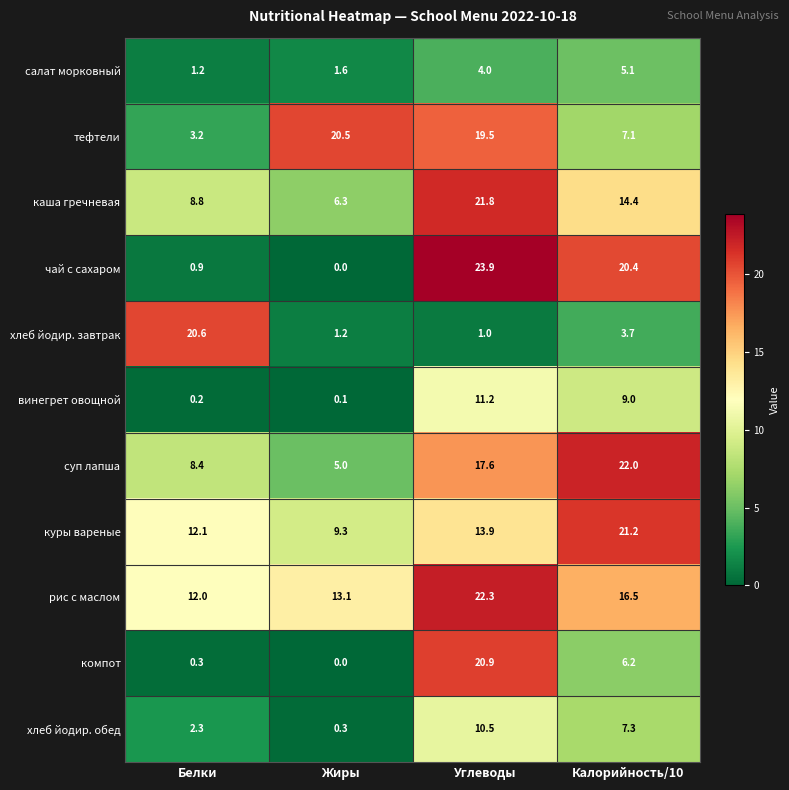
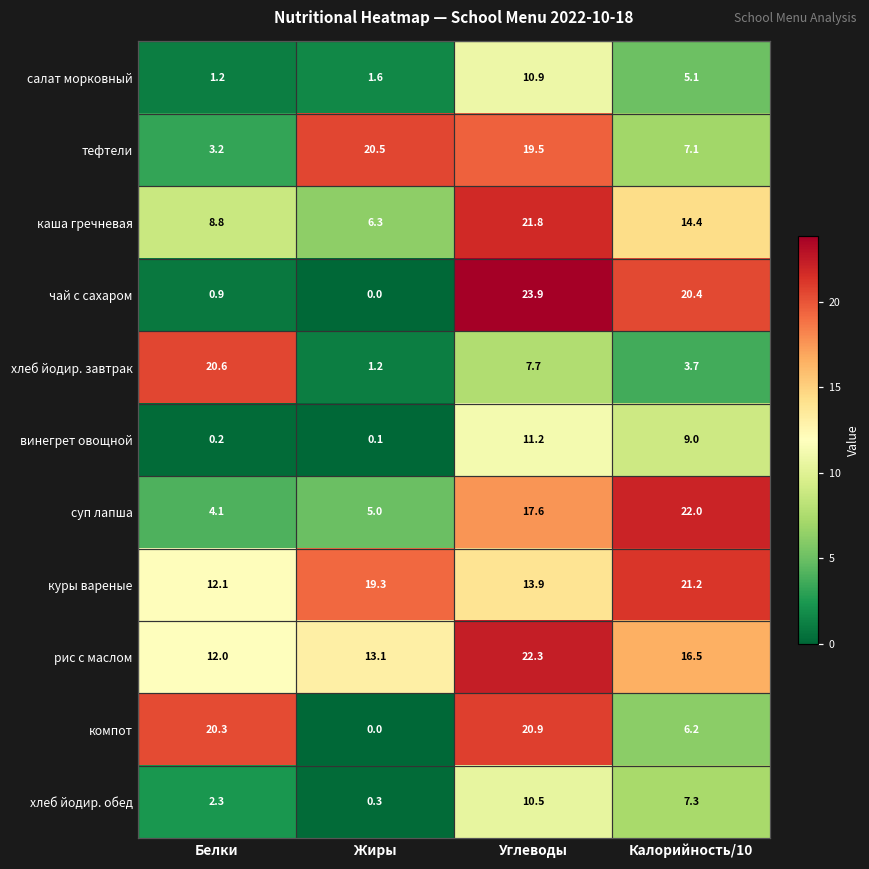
салат морковный, Углеводы: 4.0 -> 10.9
хлеб йодир. завтрак, Углеводы: 1.0 -> 7.7
суп лапша, Белки: 8.4 -> 4.1
куры вареные, Жиры: 9.3 -> 19.3
компот, Белки: 0.3 -> 20.3
